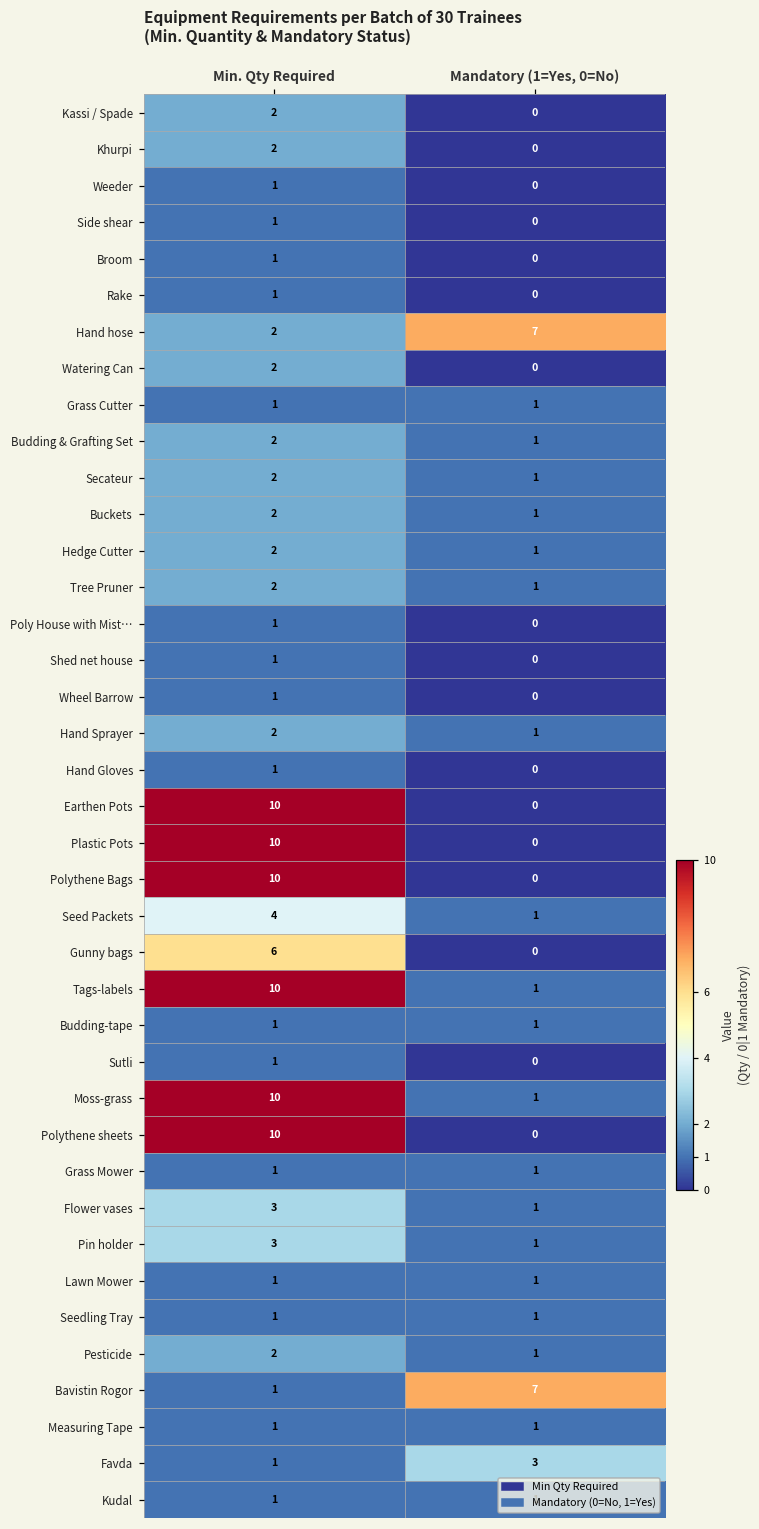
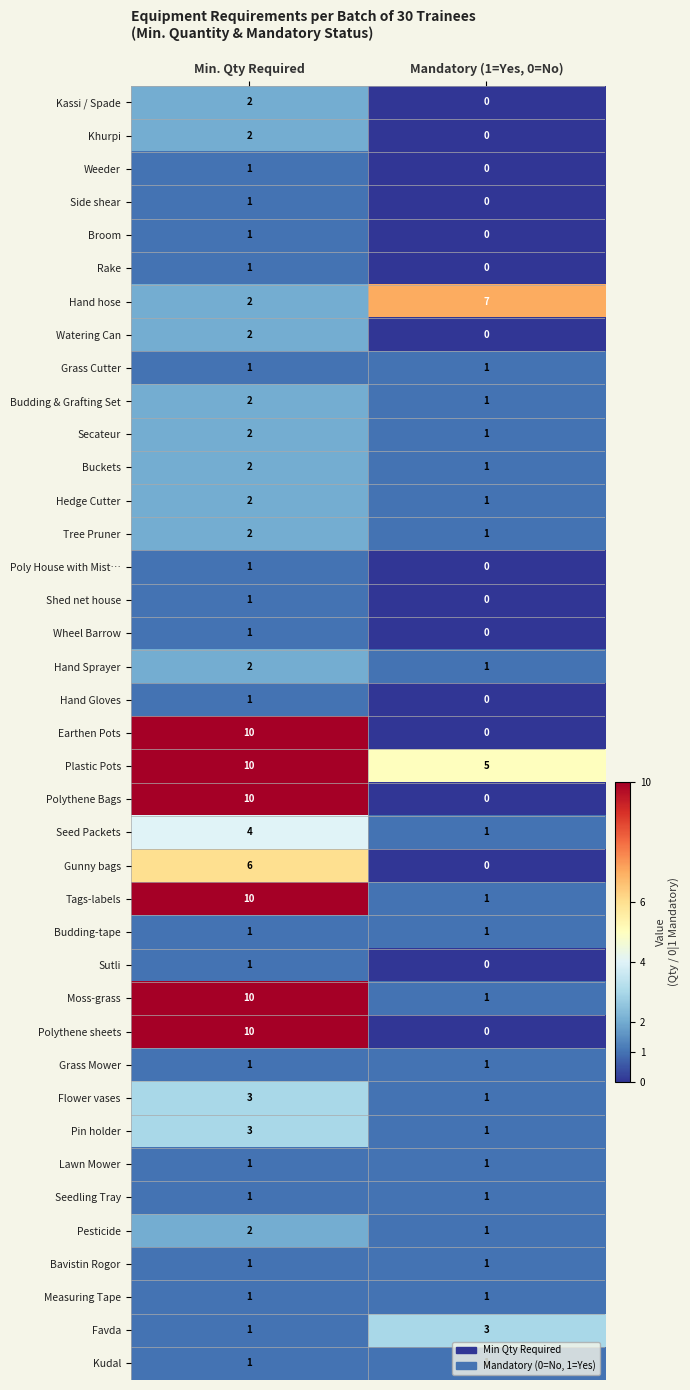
Plastic Pots, Mandatory (1=Yes, 0=No): 0 -> 5
Bavistin Rogor, Mandatory (1=Yes, 0=No): 7 -> 1
